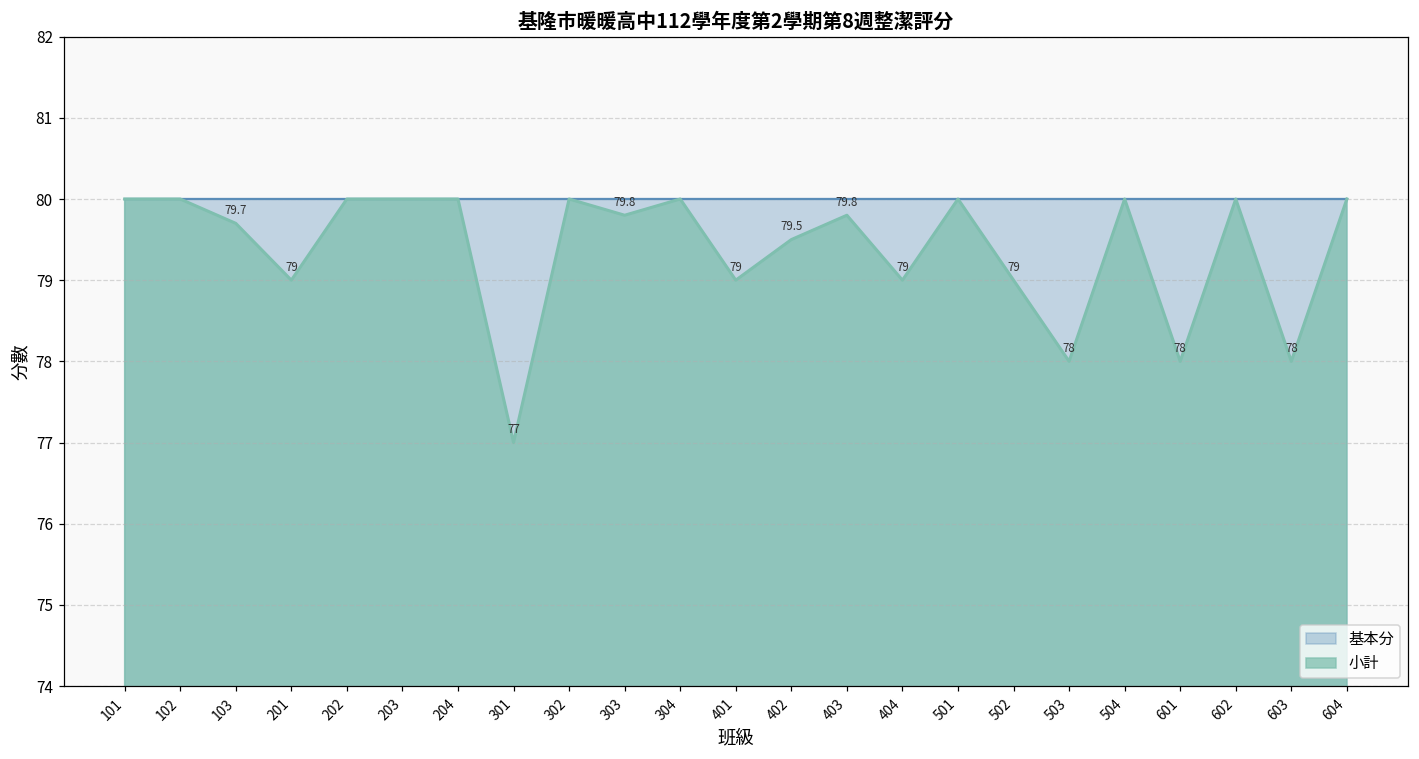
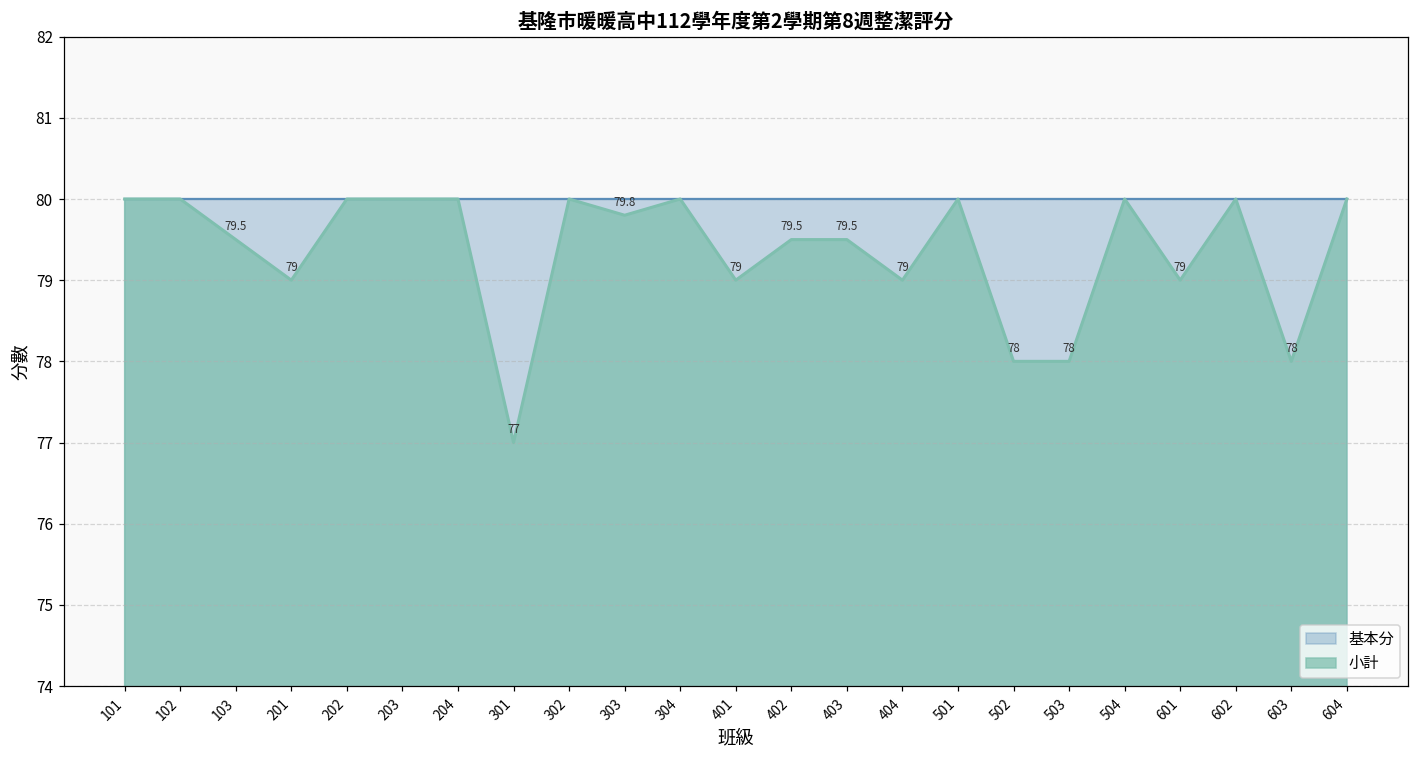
小計, 103: 79.7 -> 79.5
小計, 403: 79.8 -> 79.5
小計, 502: 79 -> 78
小計, 601: 78 -> 79
